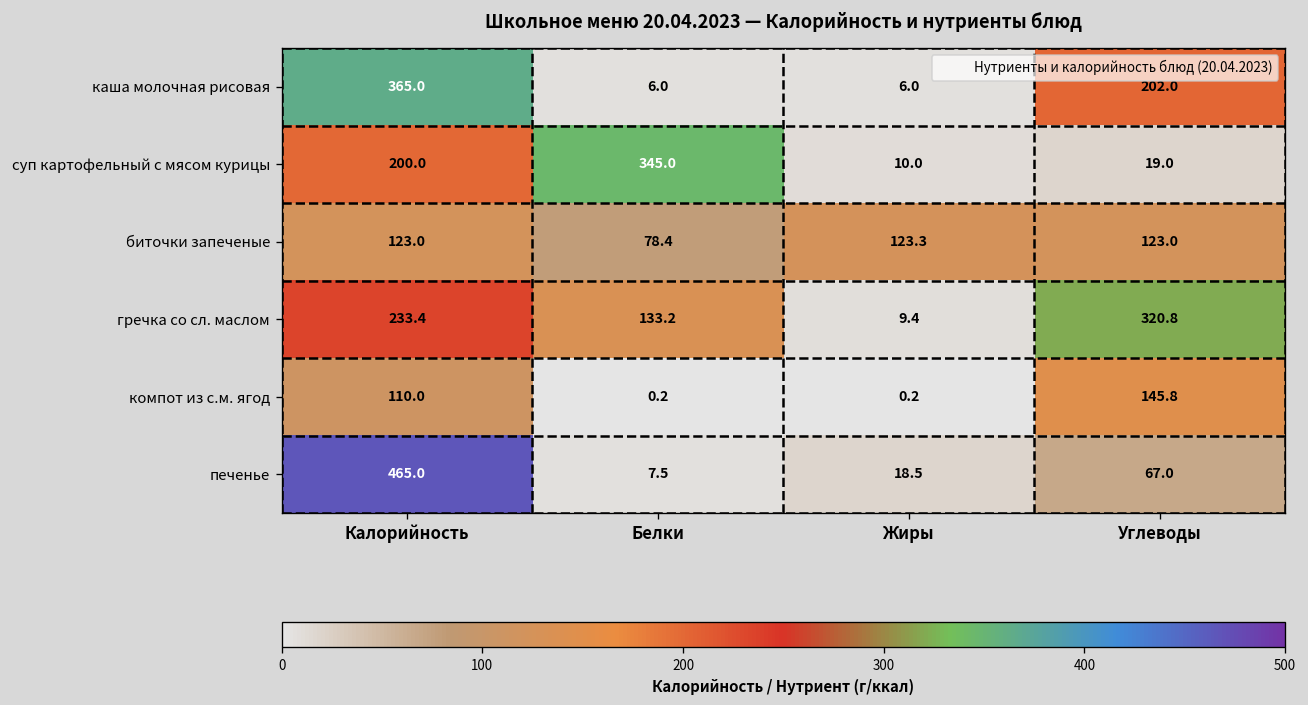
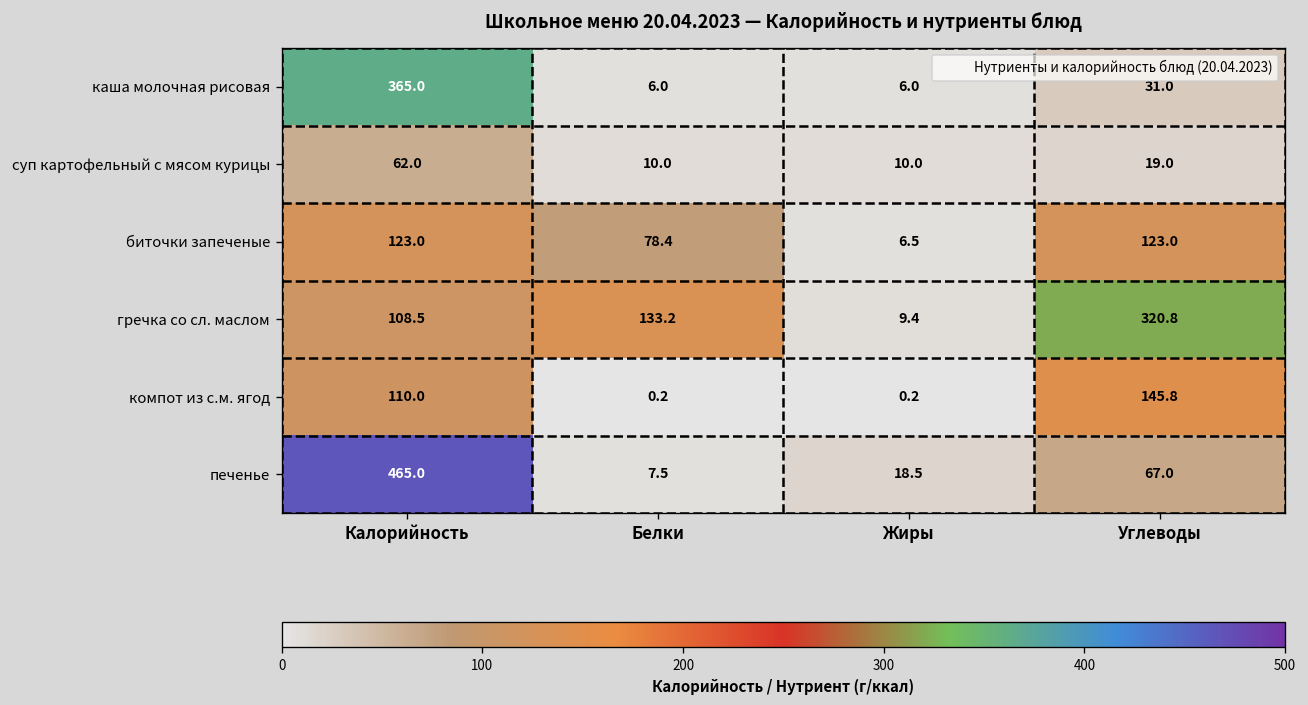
каша молочная рисовая, Углеводы: 202.0 -> 31.0
суп картофельный с мясом курицы, Калорийность: 200.0 -> 62.0
суп картофельный с мясом курицы, Белки: 345.0 -> 10.0
биточки запеченые, Жиры: 123.3 -> 6.5
гречка со сл. маслом, Калорийность: 233.4 -> 108.5
